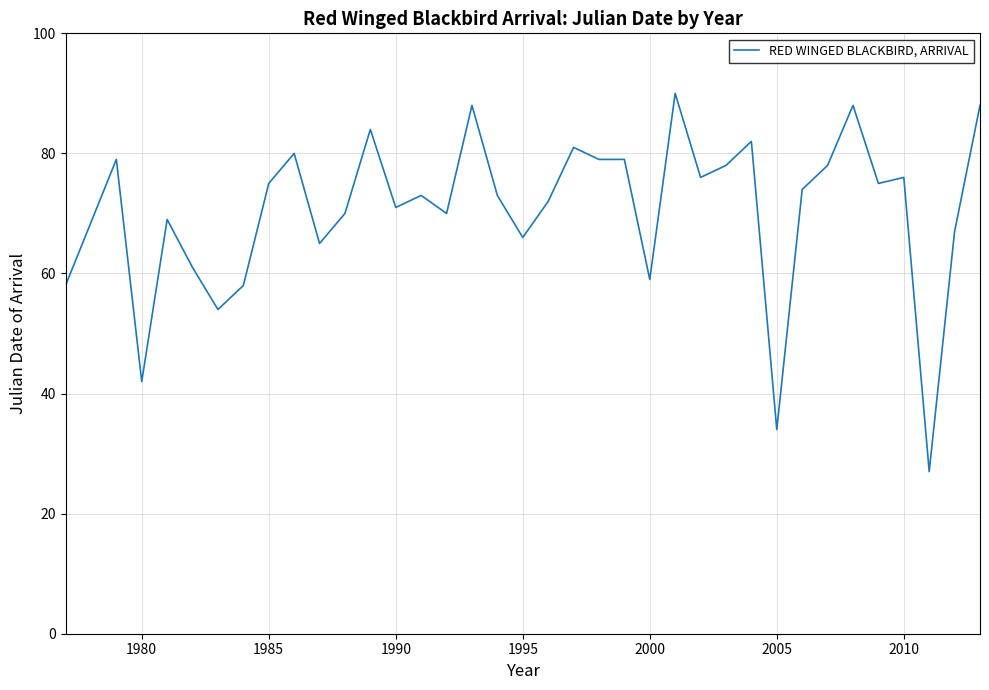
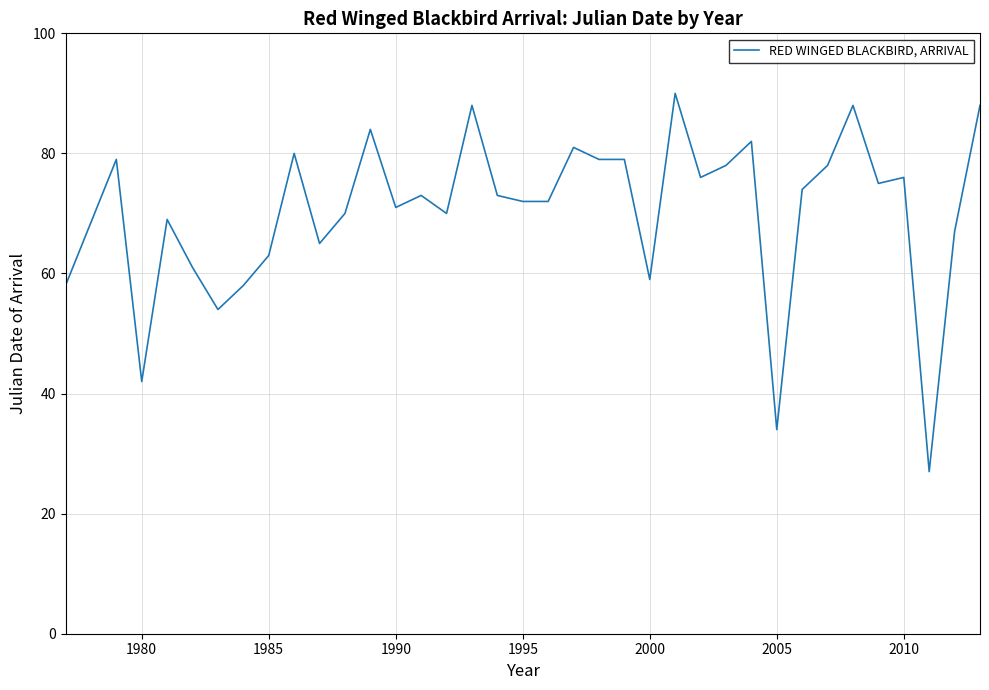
1985: 75 -> 63
1995: 66 -> 72
